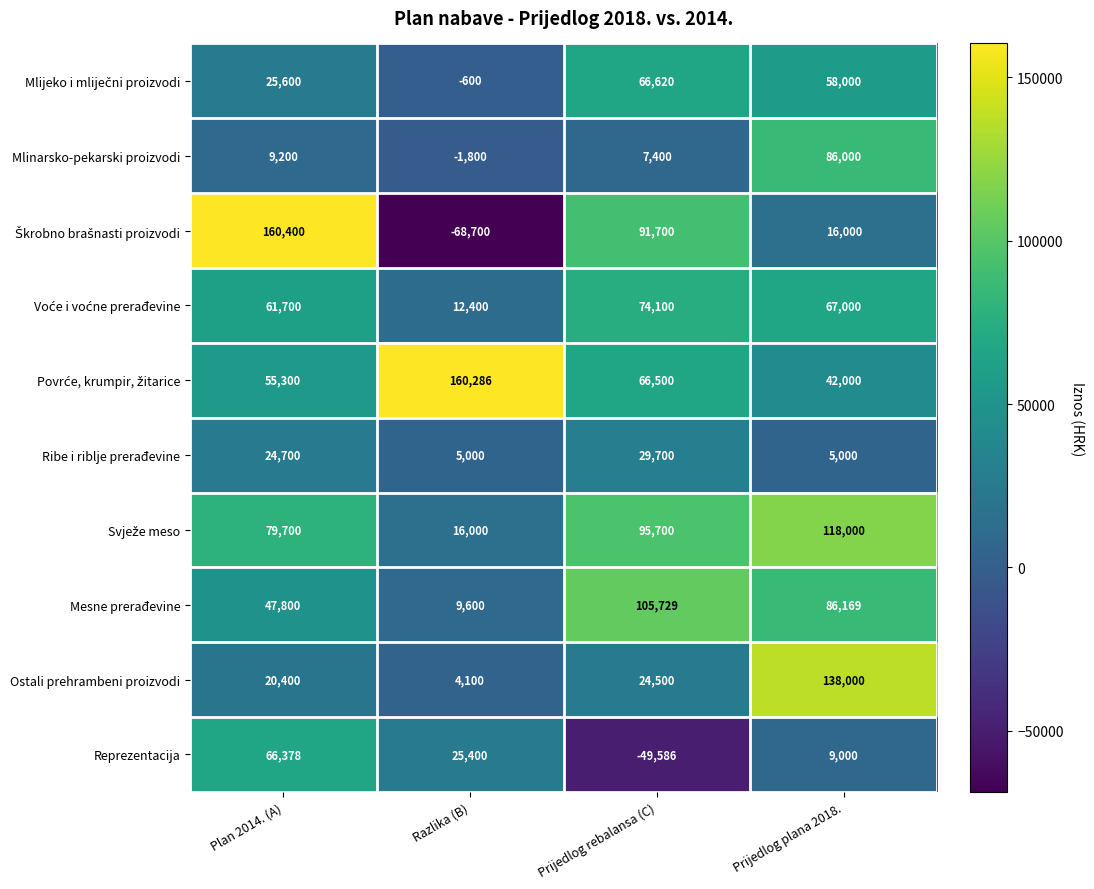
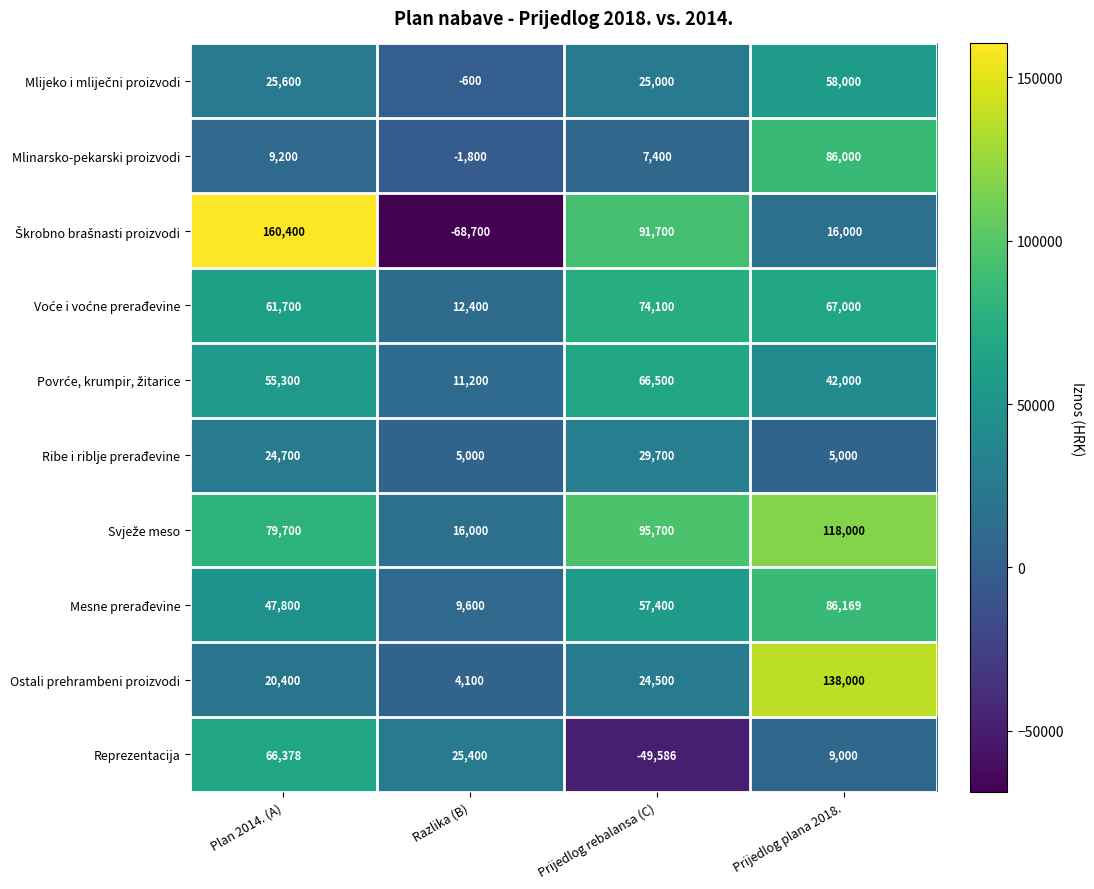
Mlijeko i mliječni proizvodi, Prijedlog rebalansa (C): 66,620 -> 25,000
Povrće, krumpir, žitarice, Razlika (B): 160,286 -> 11,200
Mesne prerađevine, Prijedlog rebalansa (C): 105,729 -> 57,400
